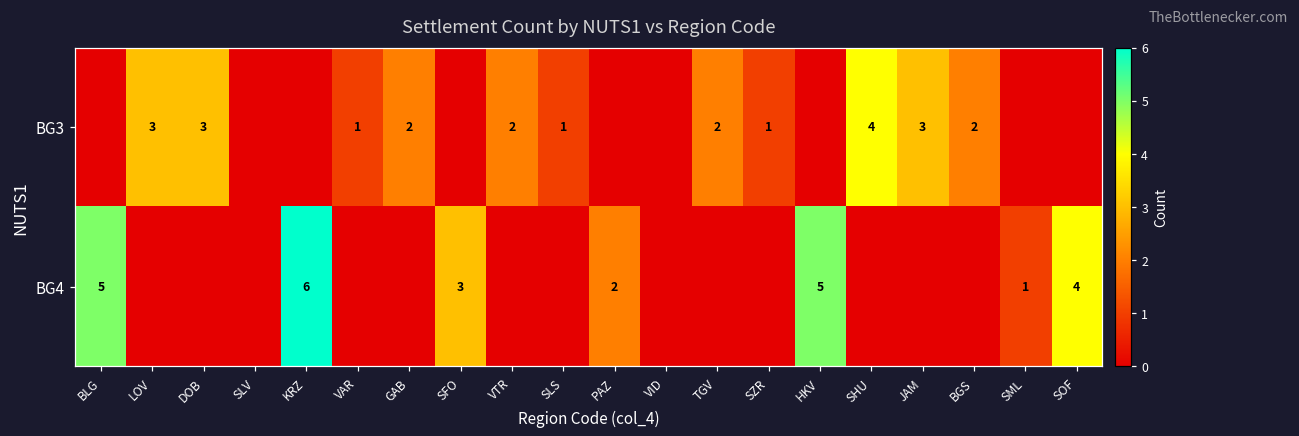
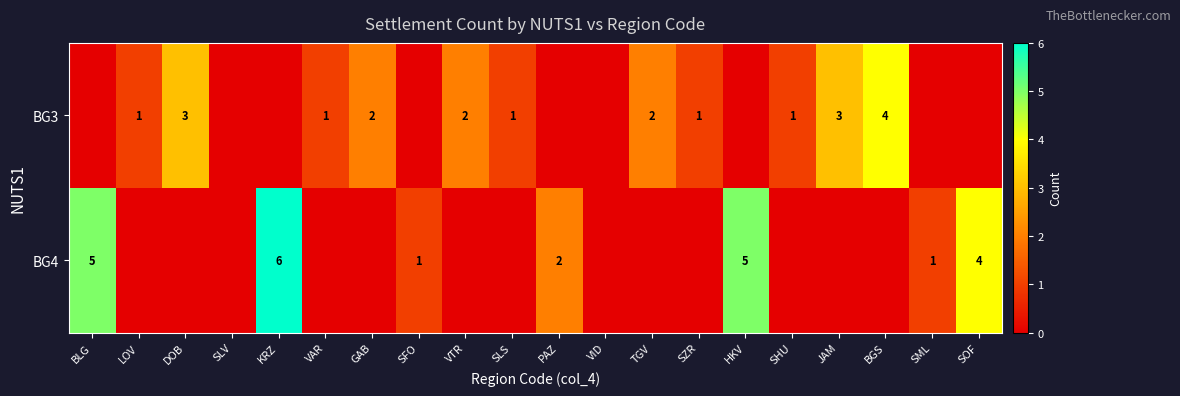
BG3, LOV: 3 -> 1
BG3, SHU: 4 -> 1
BG3, BGS: 2 -> 4
BG4, SFO: 3 -> 1
